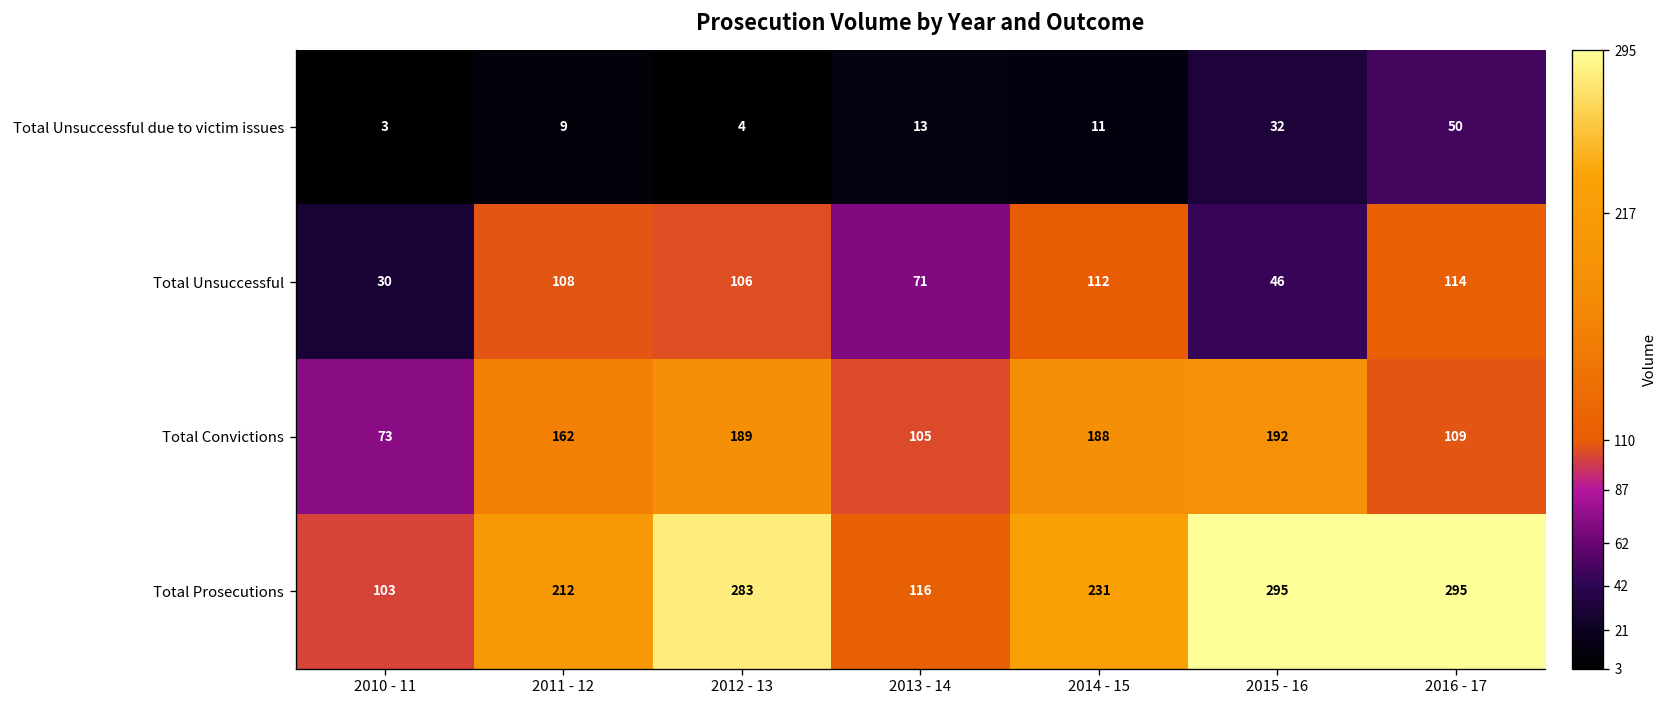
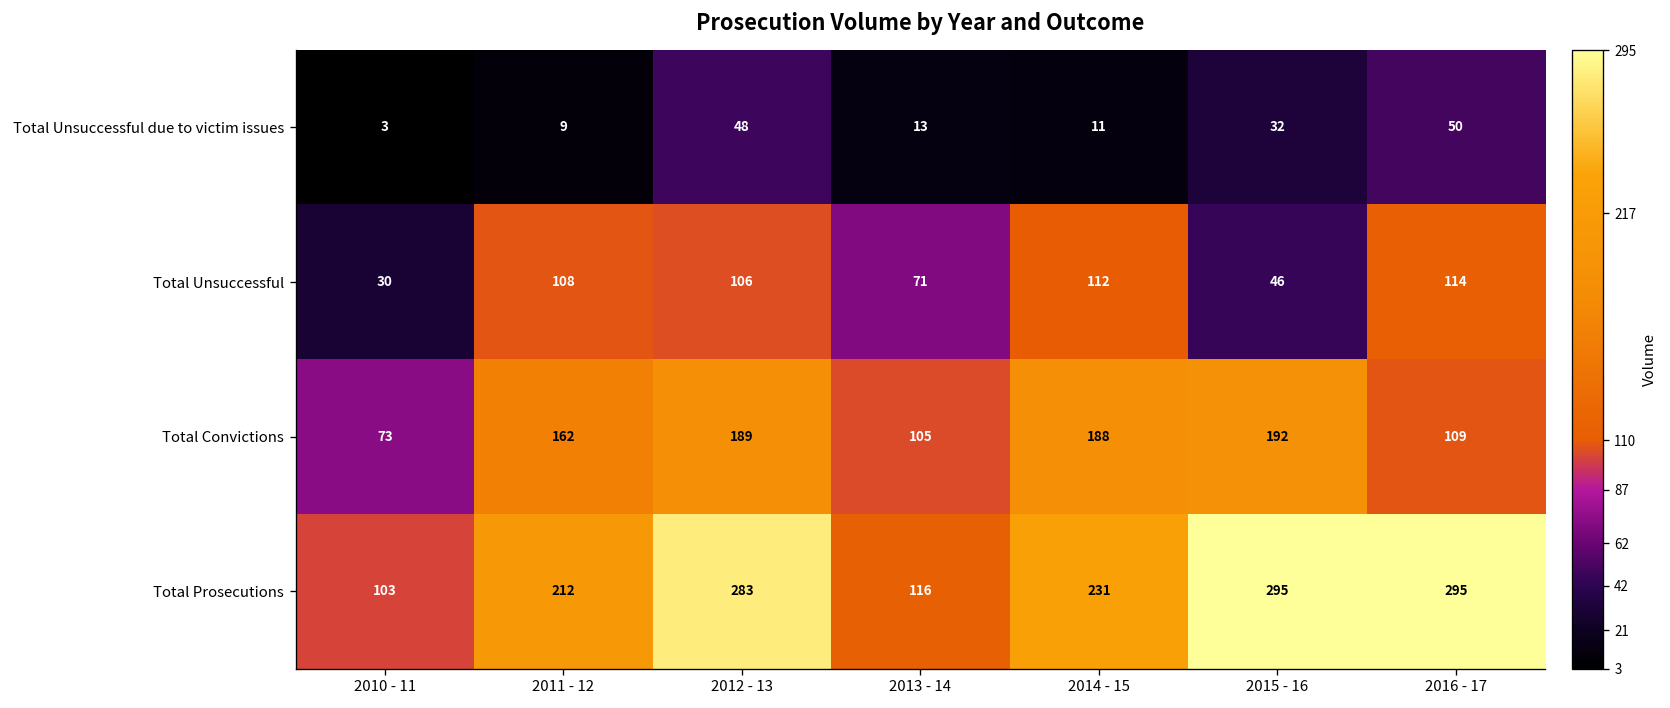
Total Unsuccessful due to victim issues, 2012 - 13: 4 -> 48
